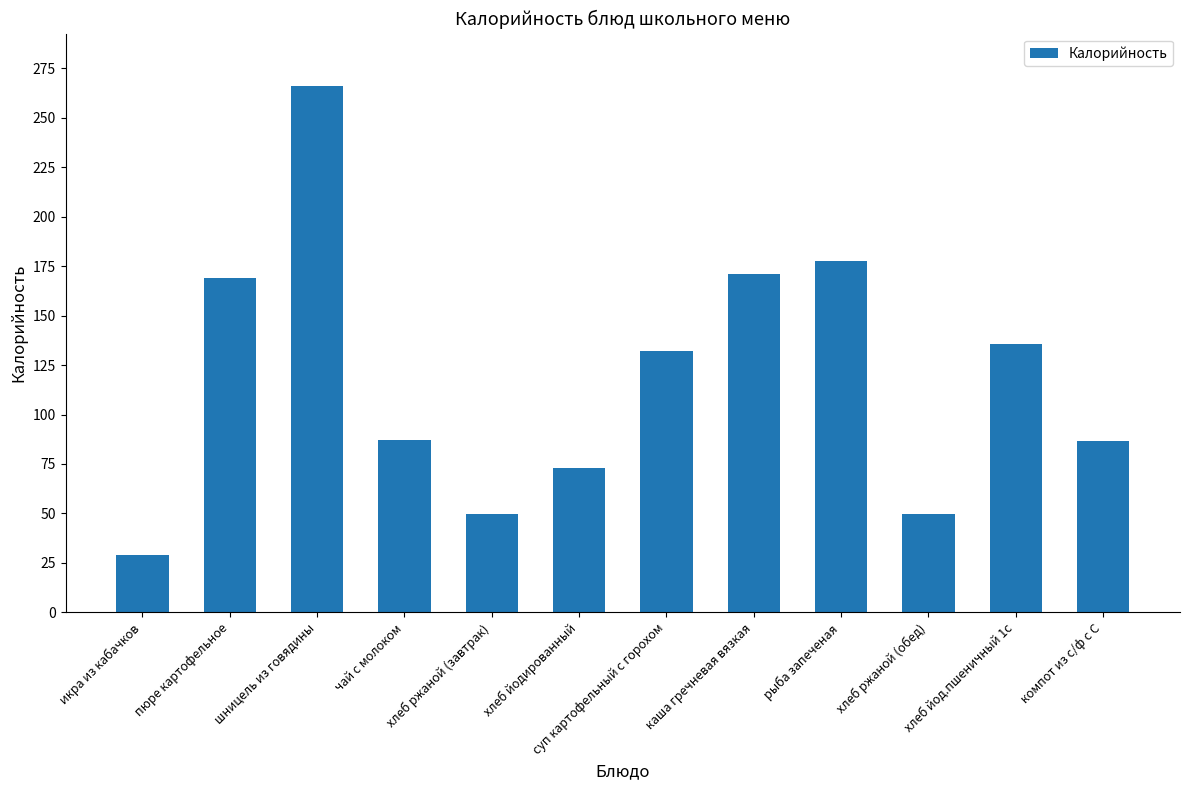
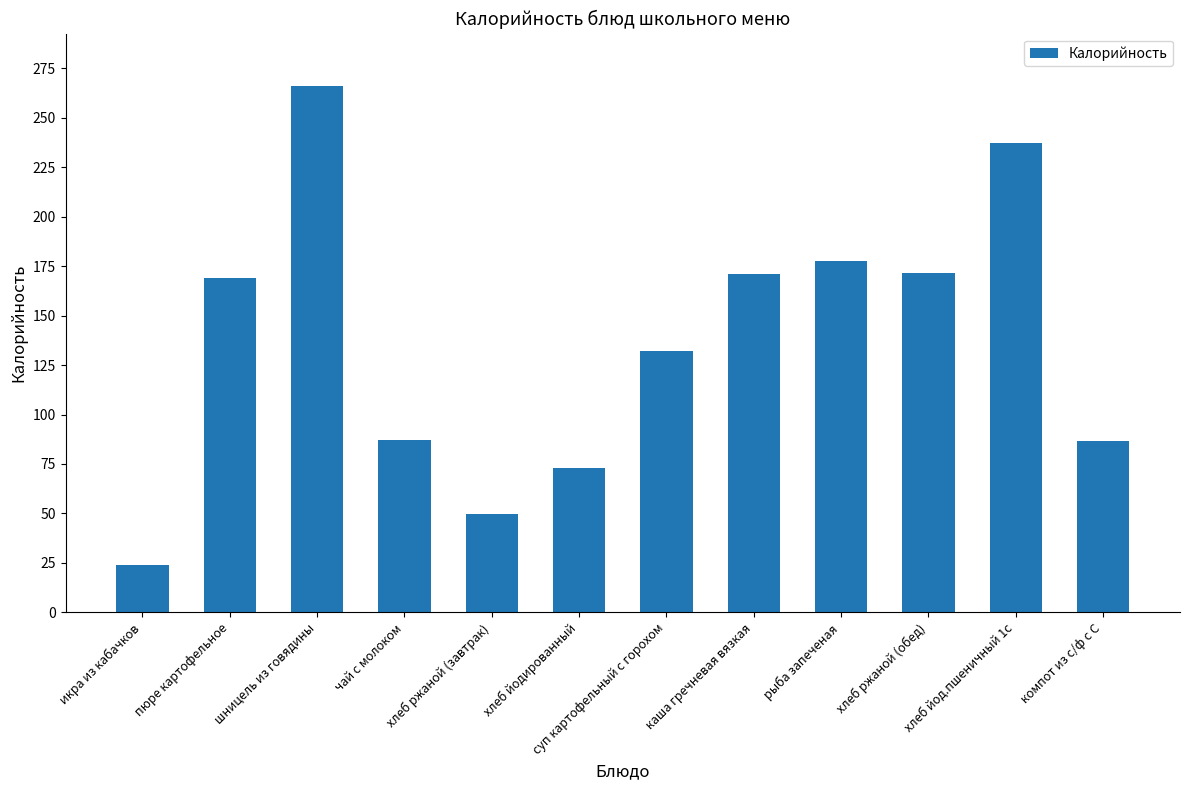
икра из кабачков: 29 -> 24
хлеб ржаной (обед): 50 -> 172
хлеб йод.пшеничный 1с: 136 -> 237
